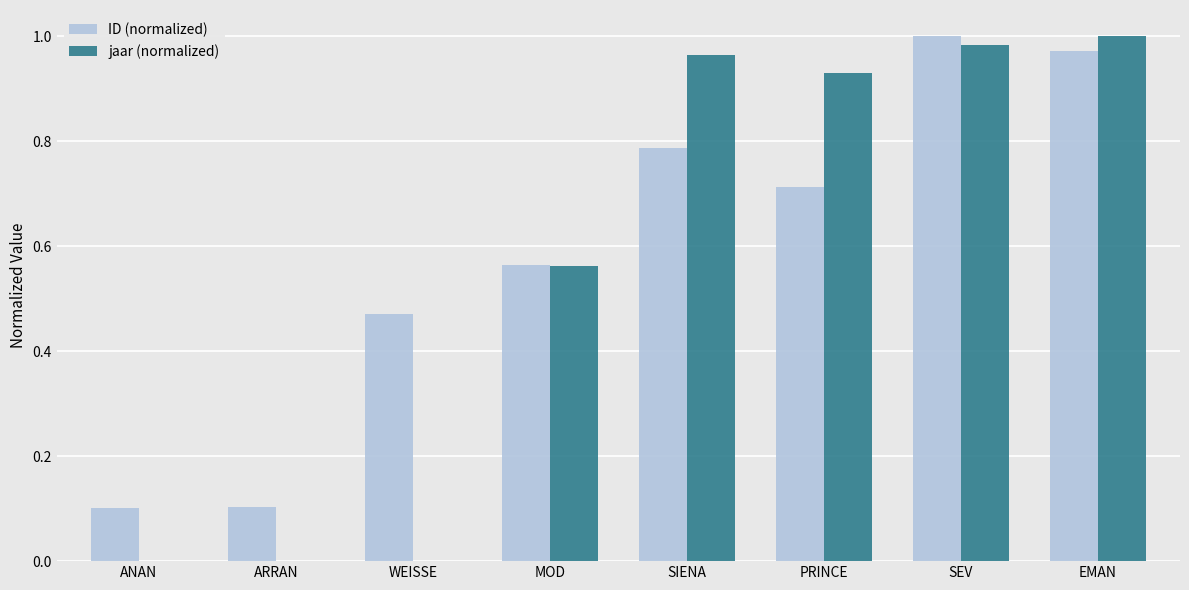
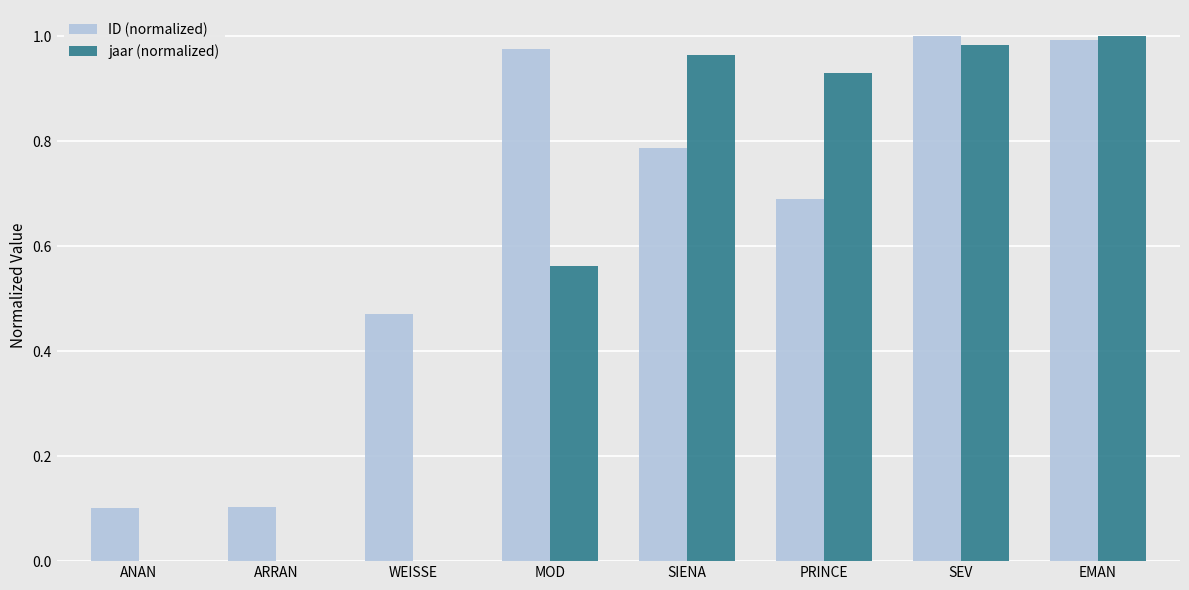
ID (normalized), MOD: 0.56 -> 0.98
ID (normalized), PRINCE: 0.71 -> 0.69
ID (normalized), EMAN: 0.97 -> 0.99
